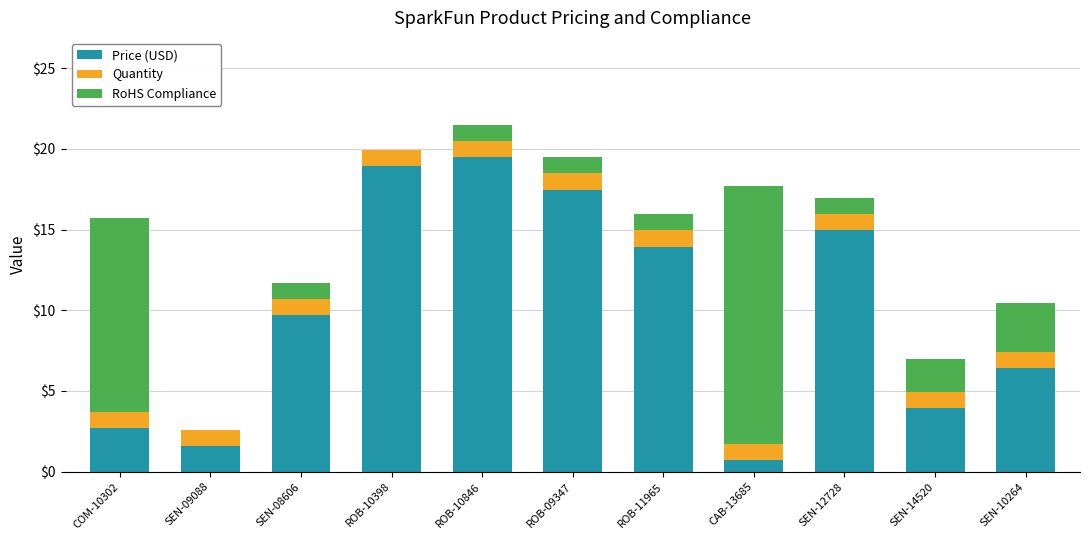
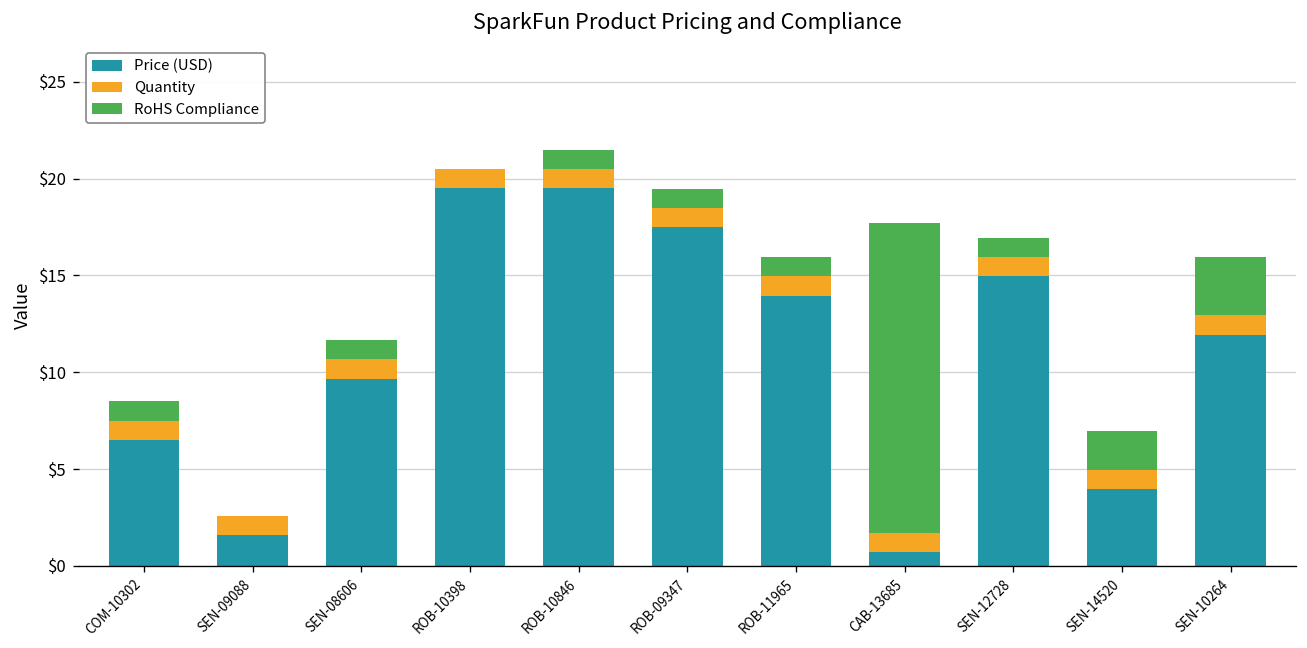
Price (USD), COM-10302: $2.7 -> $6.5
RoHS Compliance, COM-10302: $12 -> $1
Price (USD), ROB-10398: $19.0 -> $19.5
Price (USD), SEN-10264: $6.4 -> $12.0
